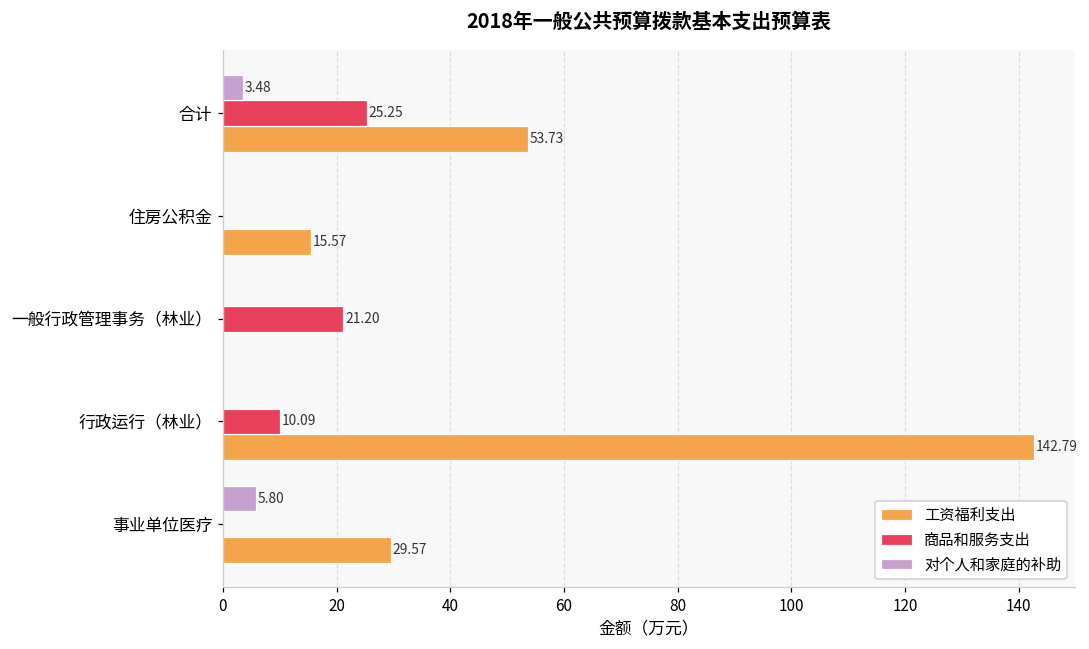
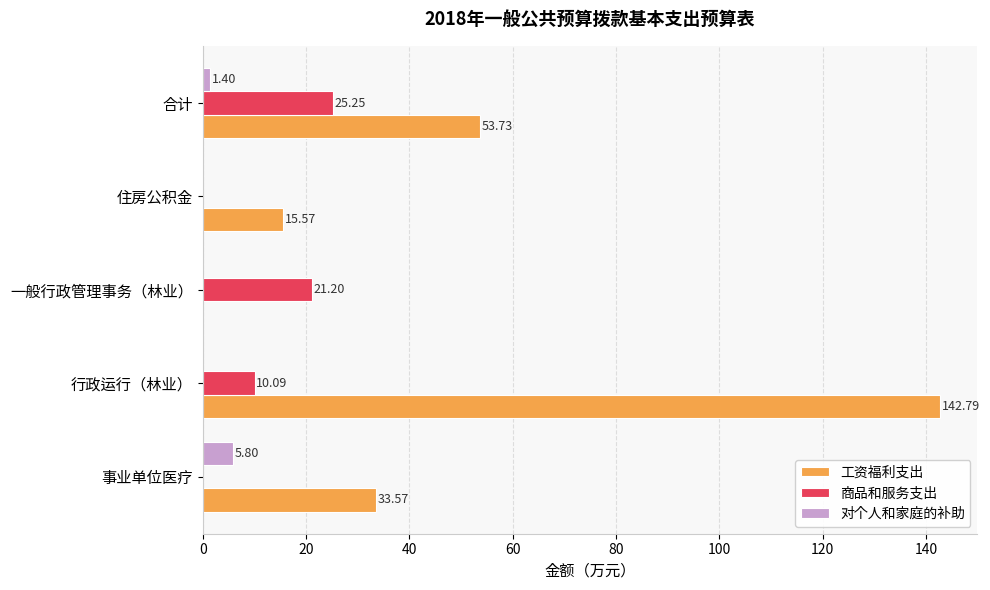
对个人和家庭的补助, 合计: 3.48 -> 1.40
工资福利支出, 事业单位医疗: 29.57 -> 33.57
